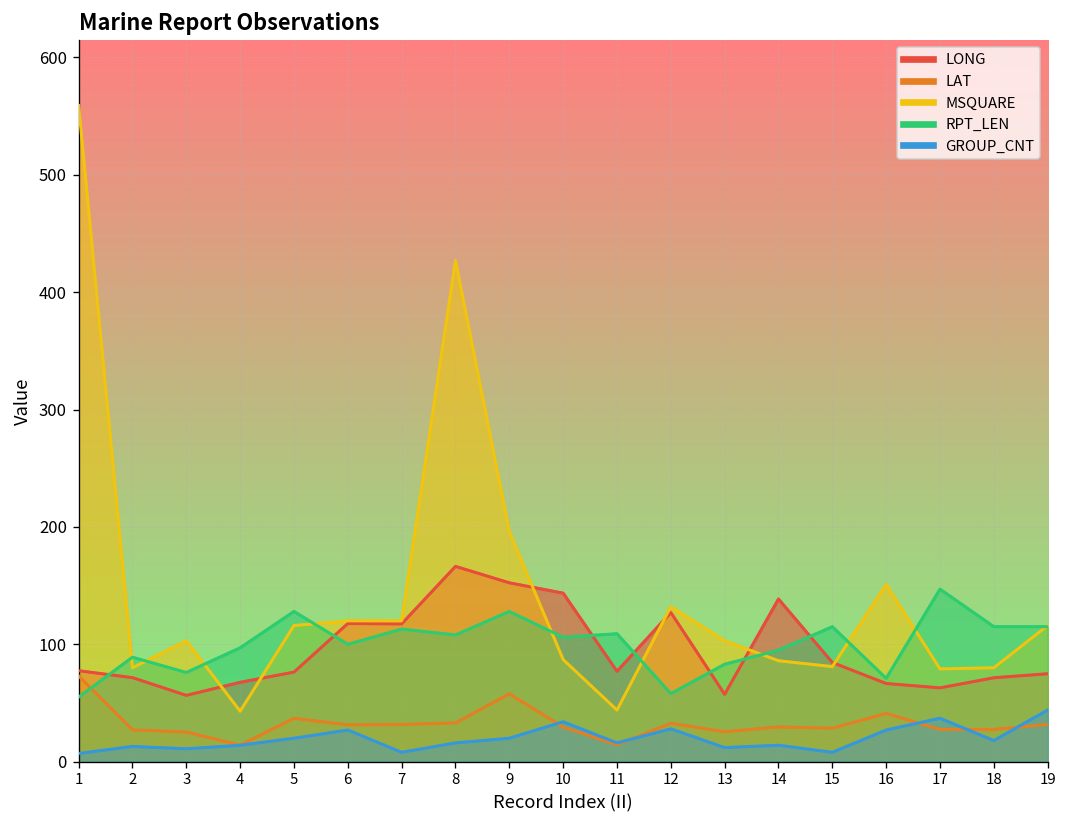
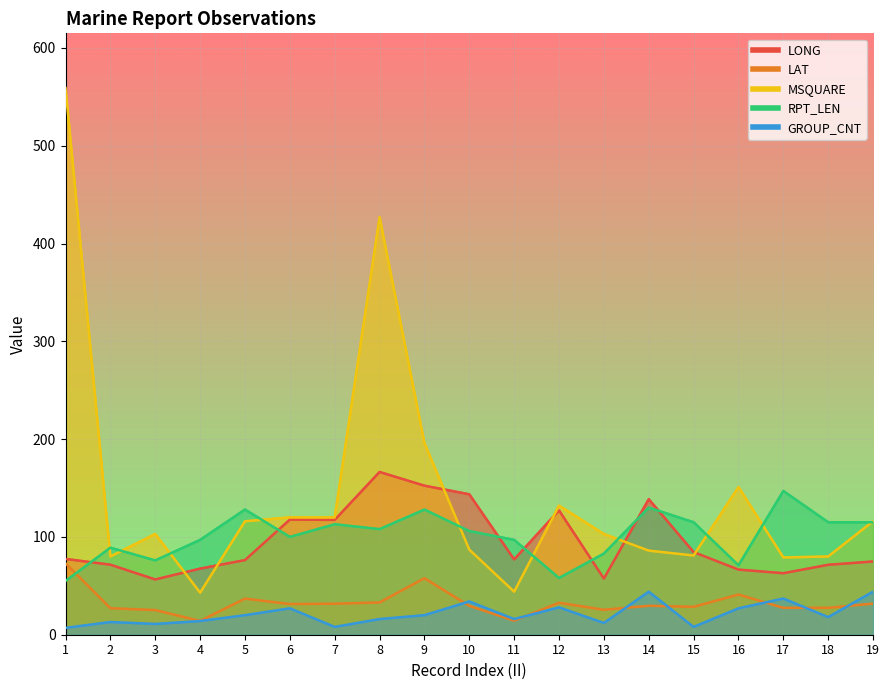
RPT_LEN, 11: 110 -> 100
RPT_LEN, 14: 100 -> 130
GROUP_CNT, 14: 10 -> 40
